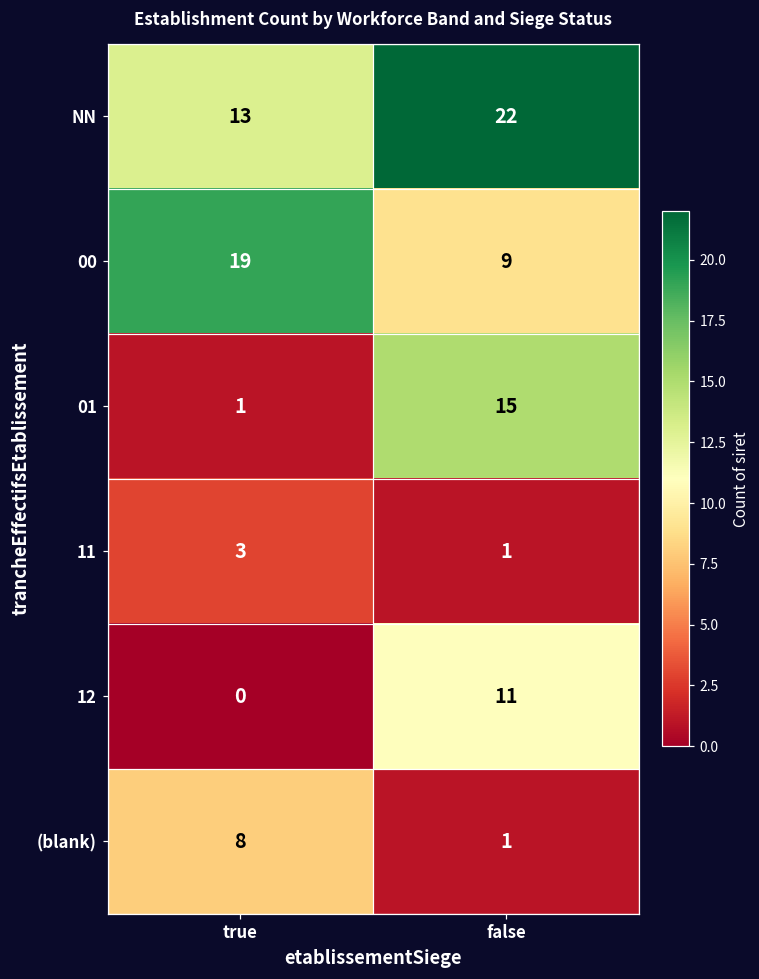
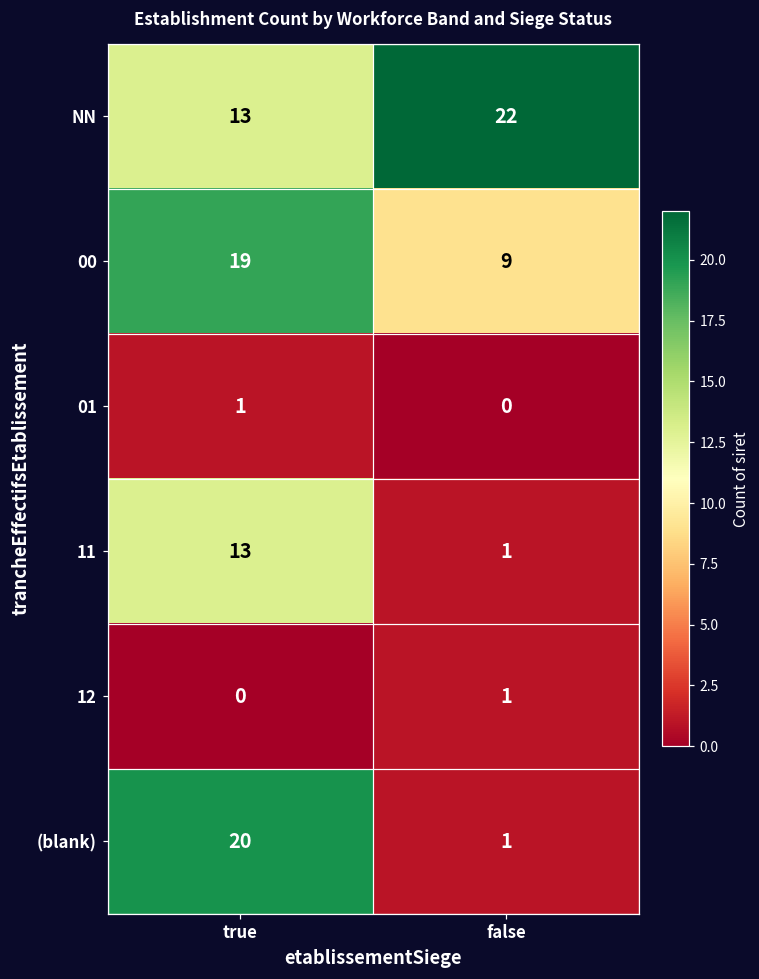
01, false: 15 -> 0
11, true: 3 -> 13
12, false: 11 -> 1
(blank), true: 8 -> 20
